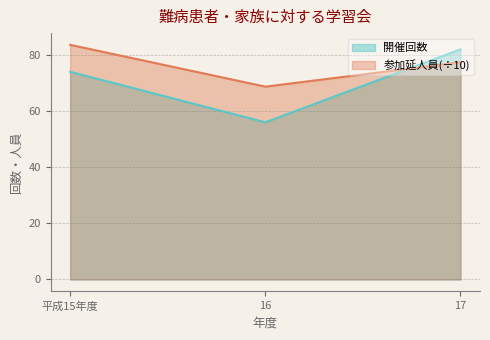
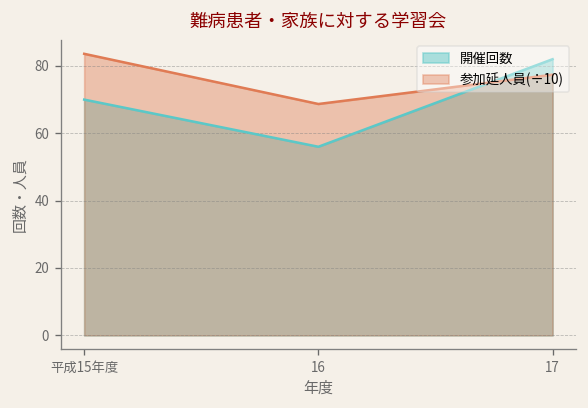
開催回数, 平成15年度: 74 -> 70
